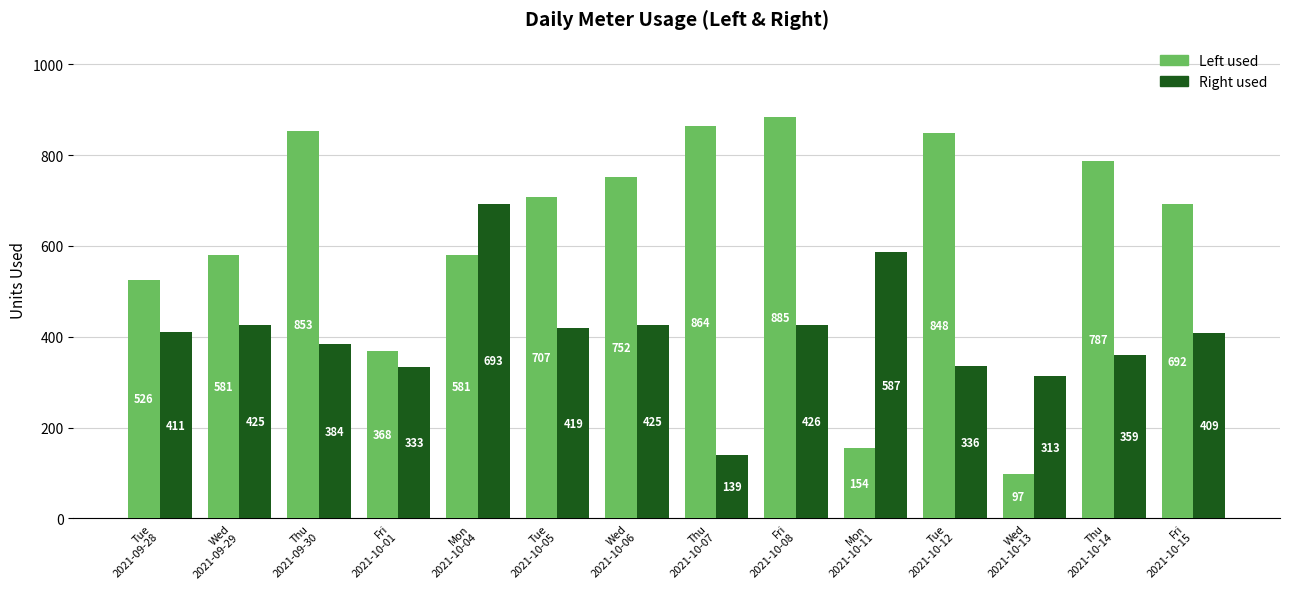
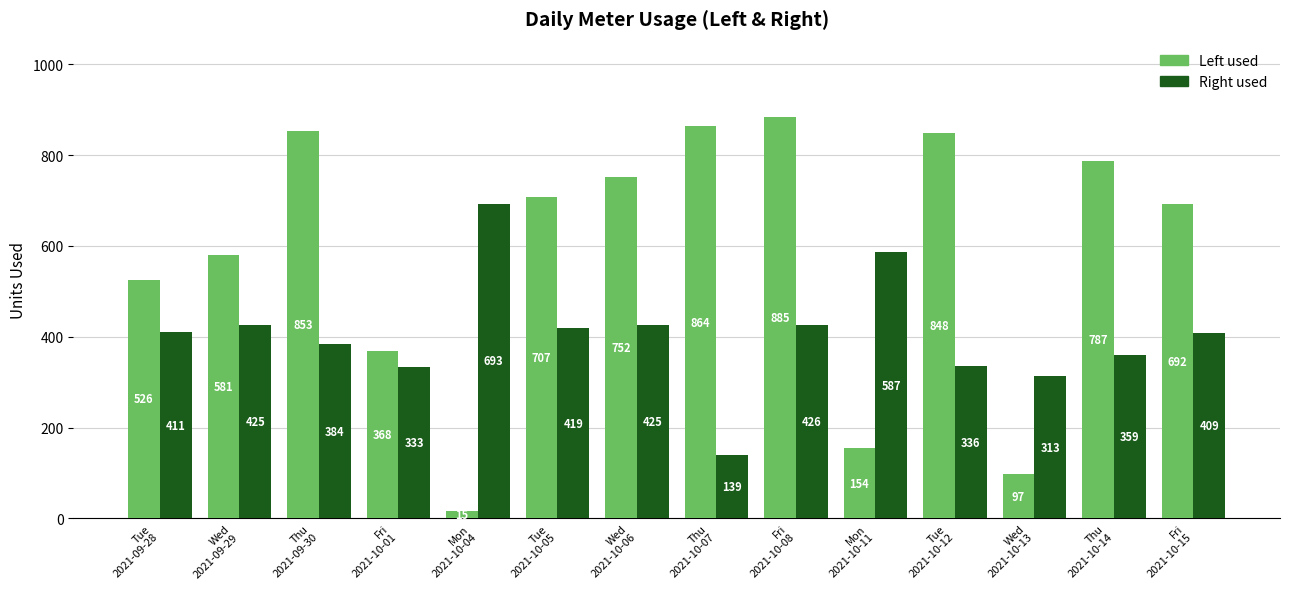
Left used, Mon 2021-10-04: 580 -> 20
